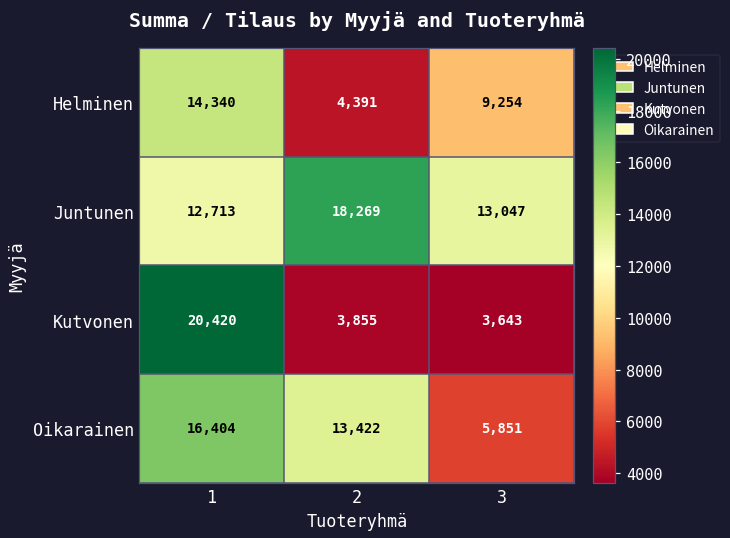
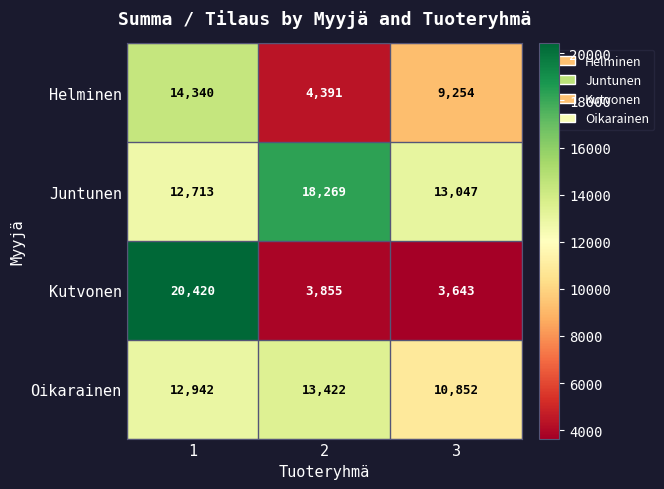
Oikarainen, 1: 16,404 -> 12,942
Oikarainen, 3: 5,851 -> 10,852
